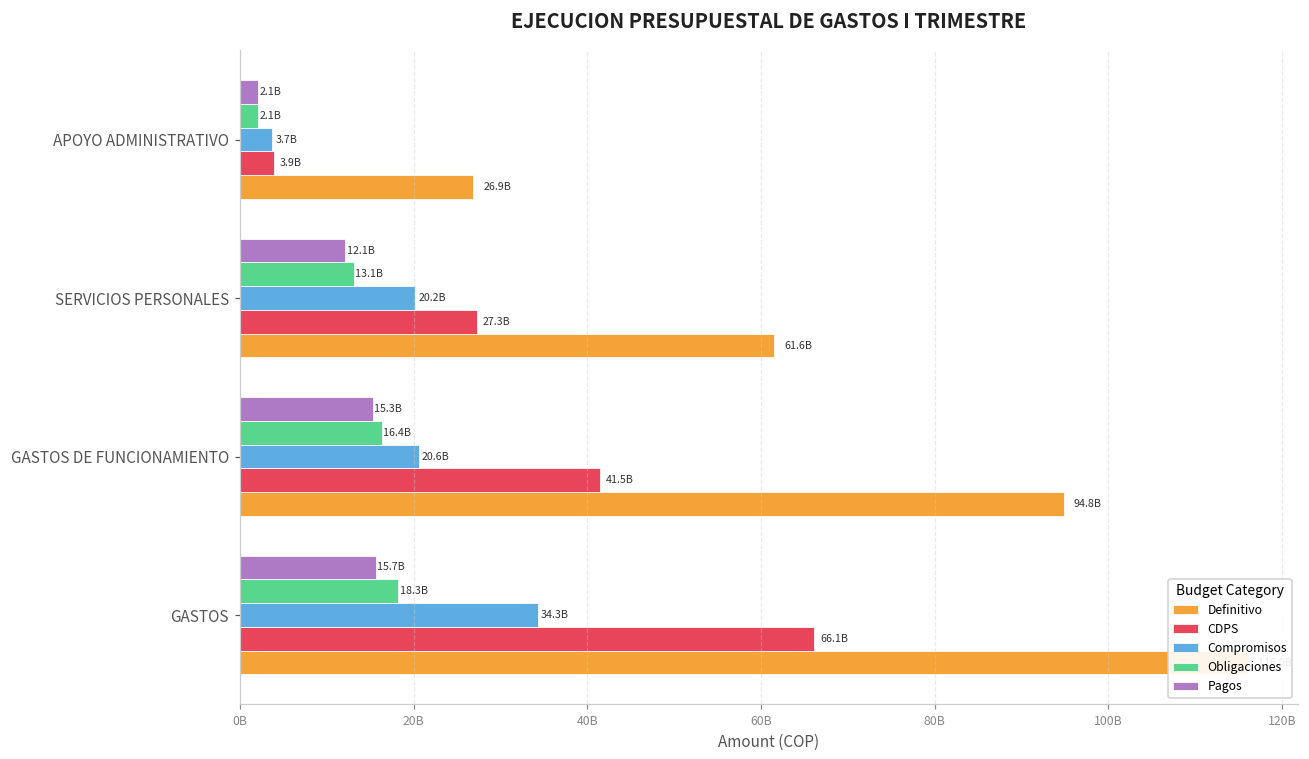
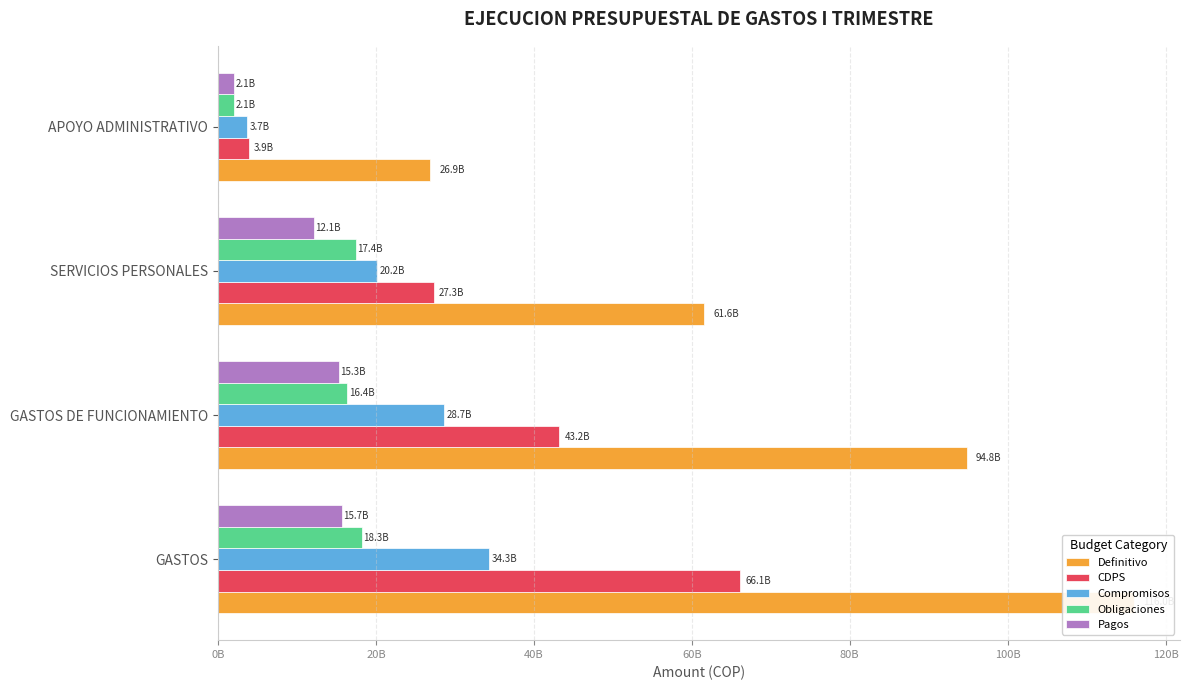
Obligaciones, SERVICIOS PERSONALES: 13.1B -> 17.4B
Compromisos, GASTOS DE FUNCIONAMIENTO: 20.6B -> 28.7B
CDPS, GASTOS DE FUNCIONAMIENTO: 41.5B -> 43.2B
